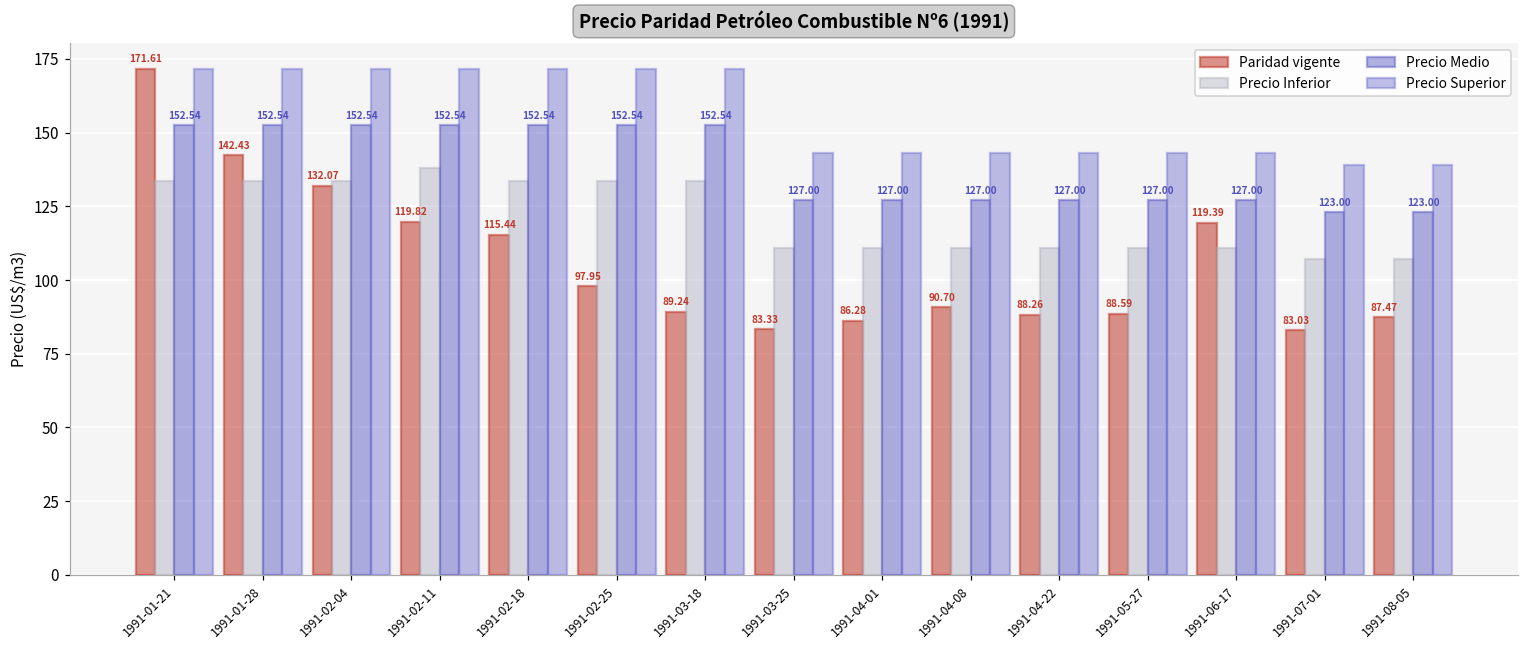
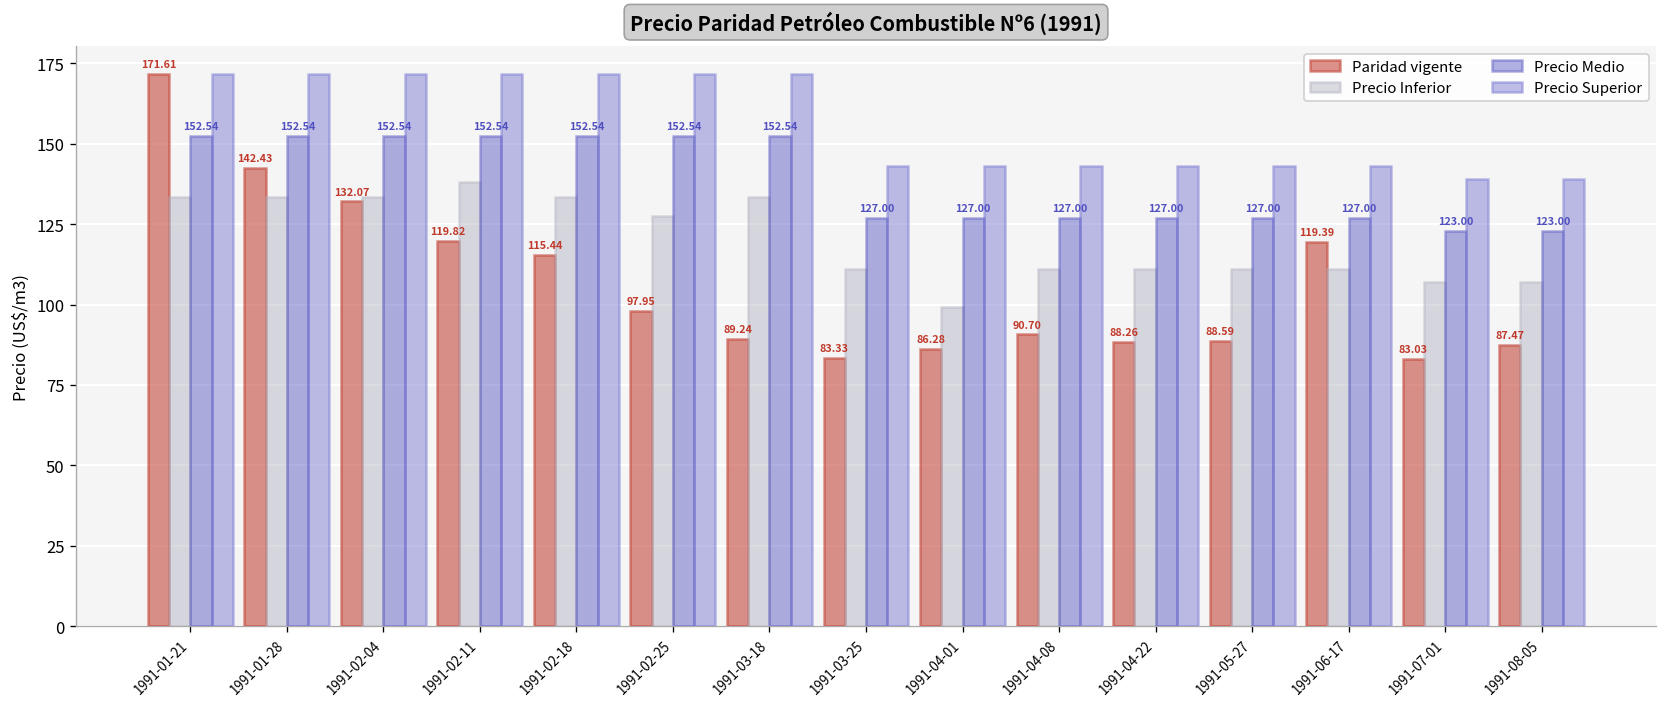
Precio Inferior, 1991-02-25: 133 -> 127
Precio Inferior, 1991-04-01: 111 -> 99
